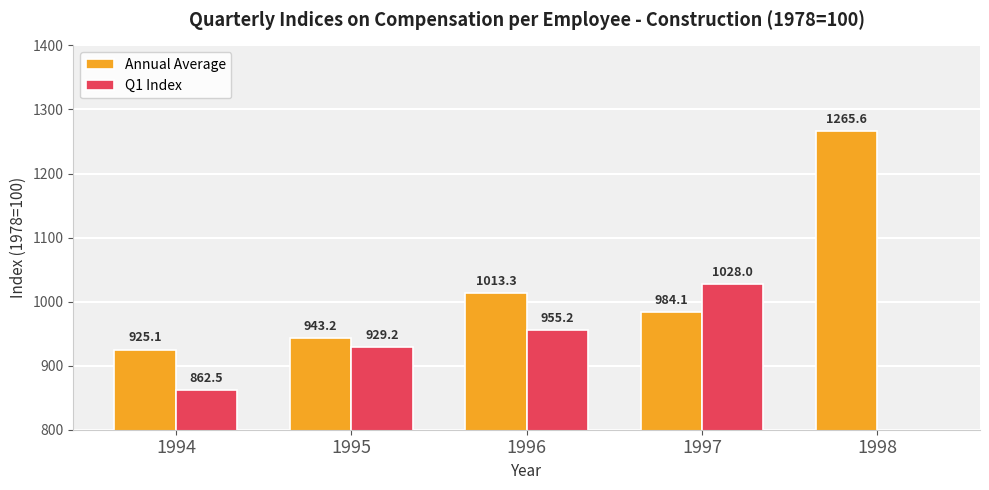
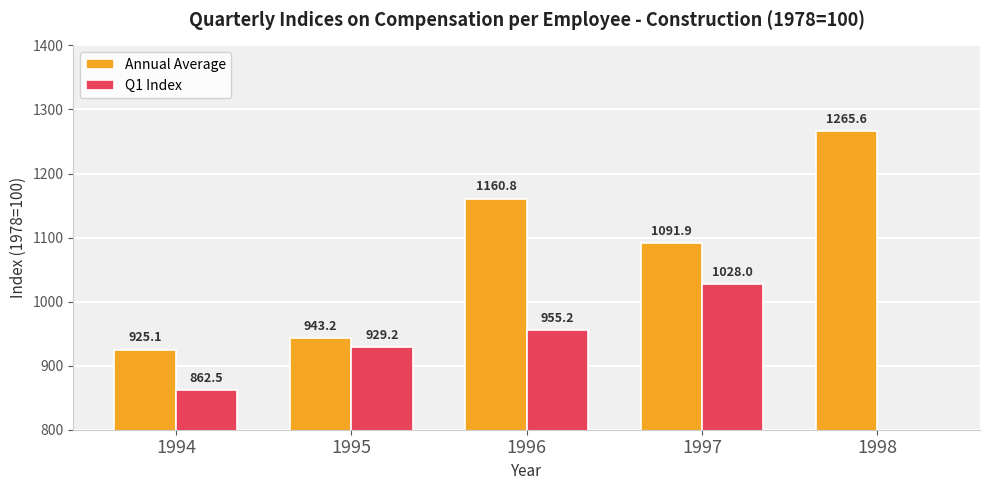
Annual Average, 1996: 1013.3 -> 1160.8
Annual Average, 1997: 984.1 -> 1091.9
